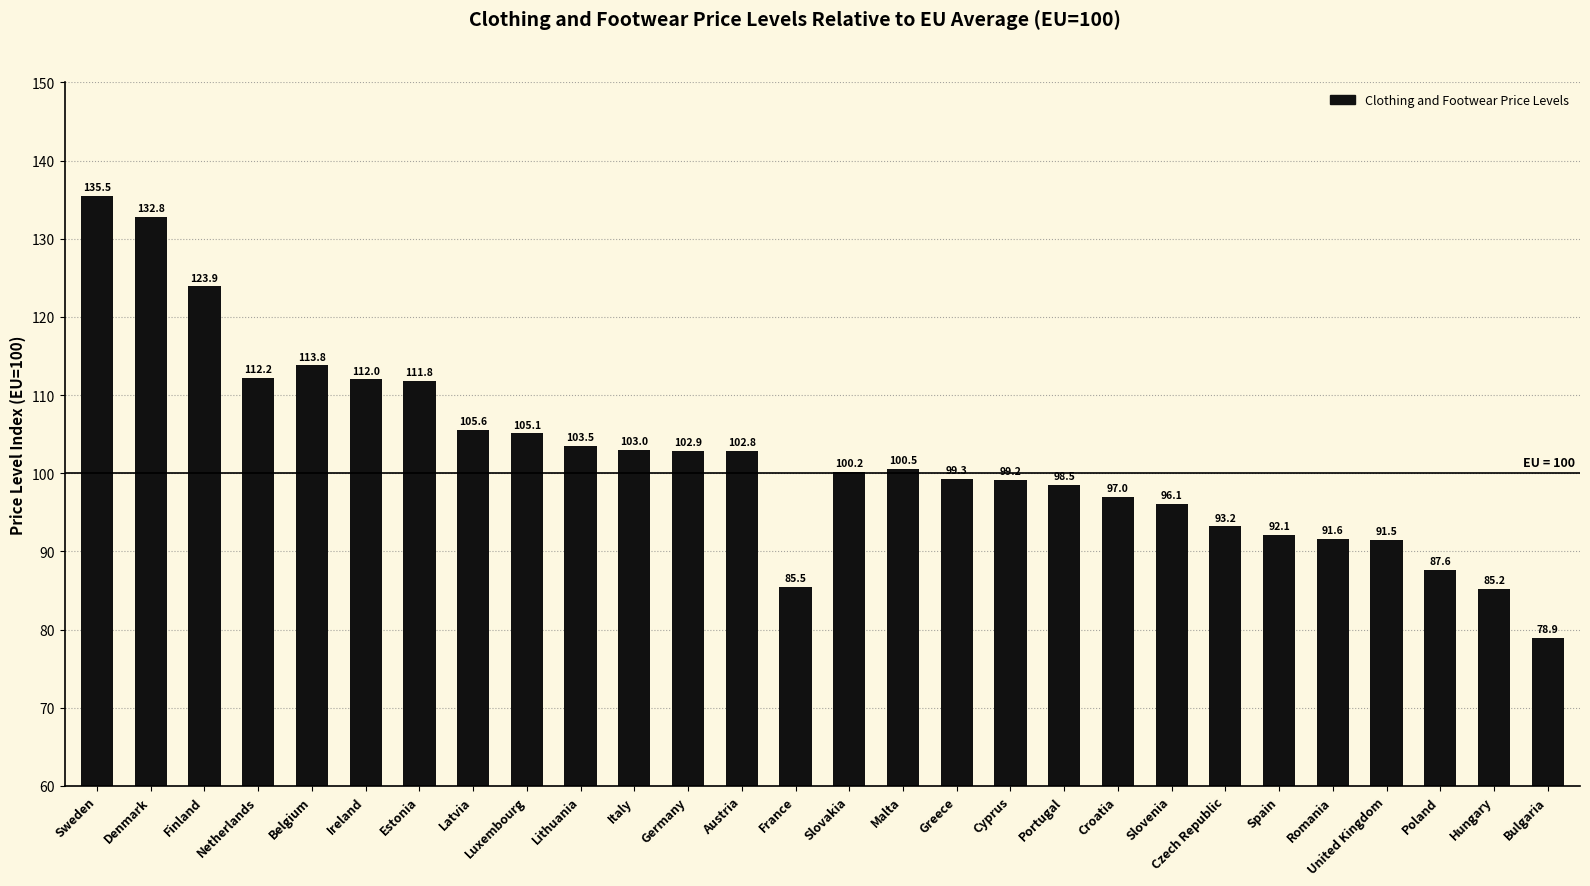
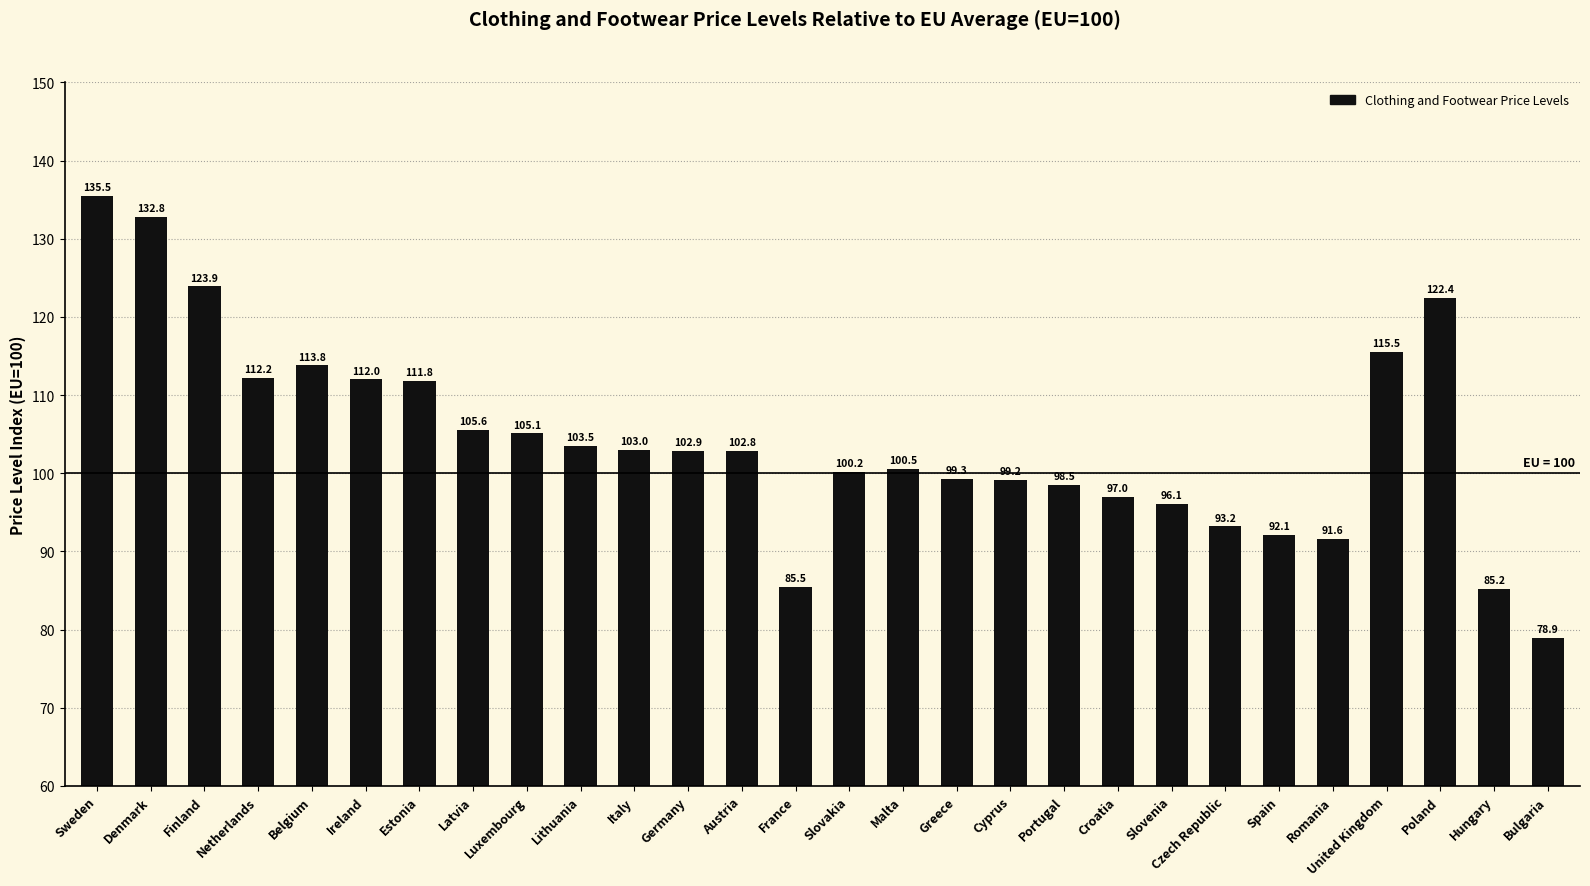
United Kingdom: 91.5 -> 115.5
Poland: 87.6 -> 122.4
